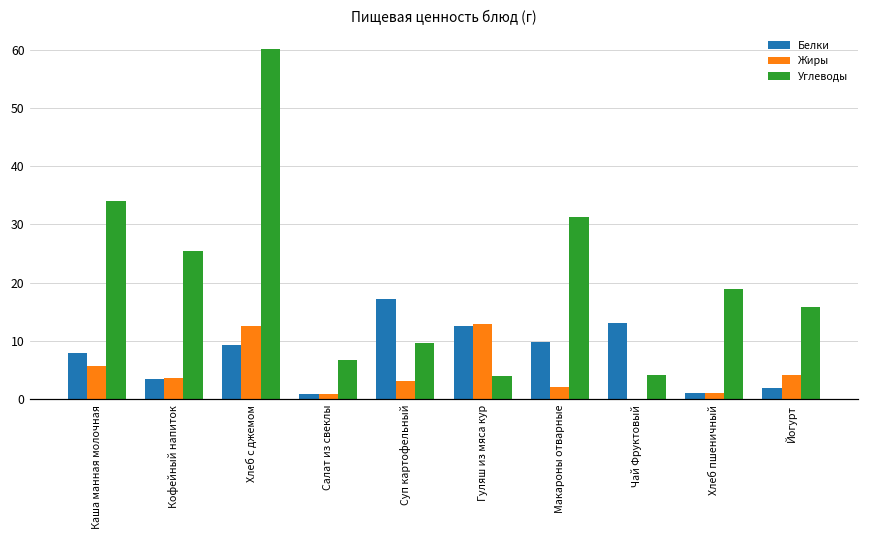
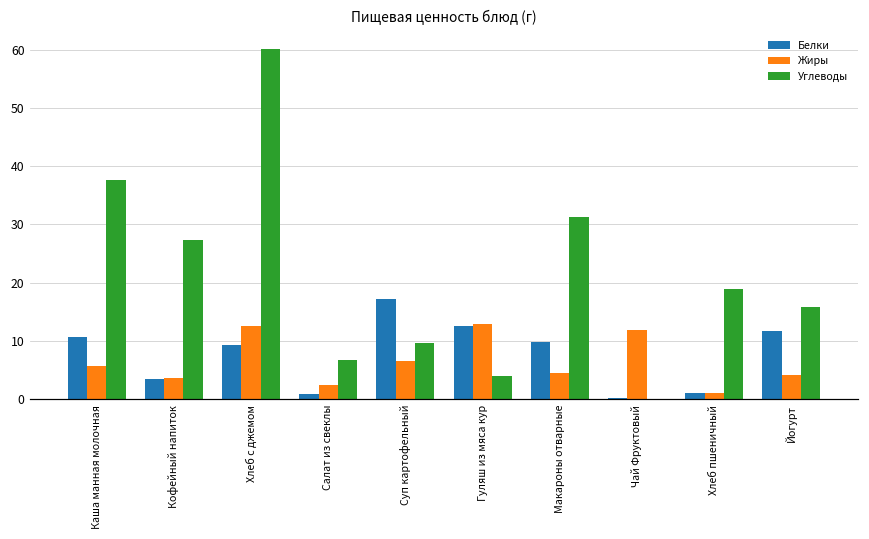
Белки, Каша манная молочная: 8 -> 11
Углеводы, Каша манная молочная: 34 -> 38
Углеводы, Кофейный напиток: 25 -> 27
Жиры, Салат из свеклы: 1 -> 2
Жиры, Суп картофельный: 3 -> 7
Жиры, Макароны отварные: 2 -> 5
Белки, Чай Фруктовый: 13 -> 0
Жиры, Чай Фруктовый: 0 -> 12
Углеводы, Чай Фруктовый: 4 -> 0
Белки, Йогурт: 2 -> 12
